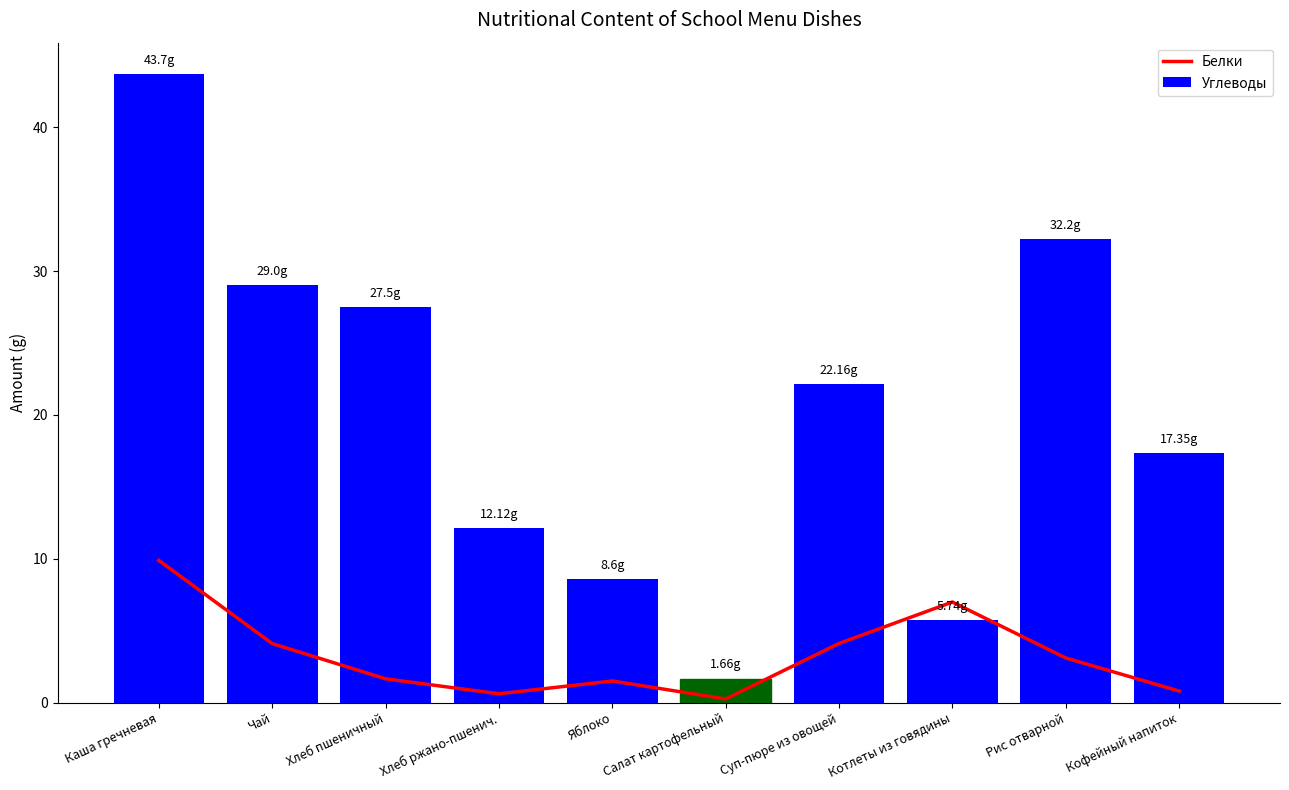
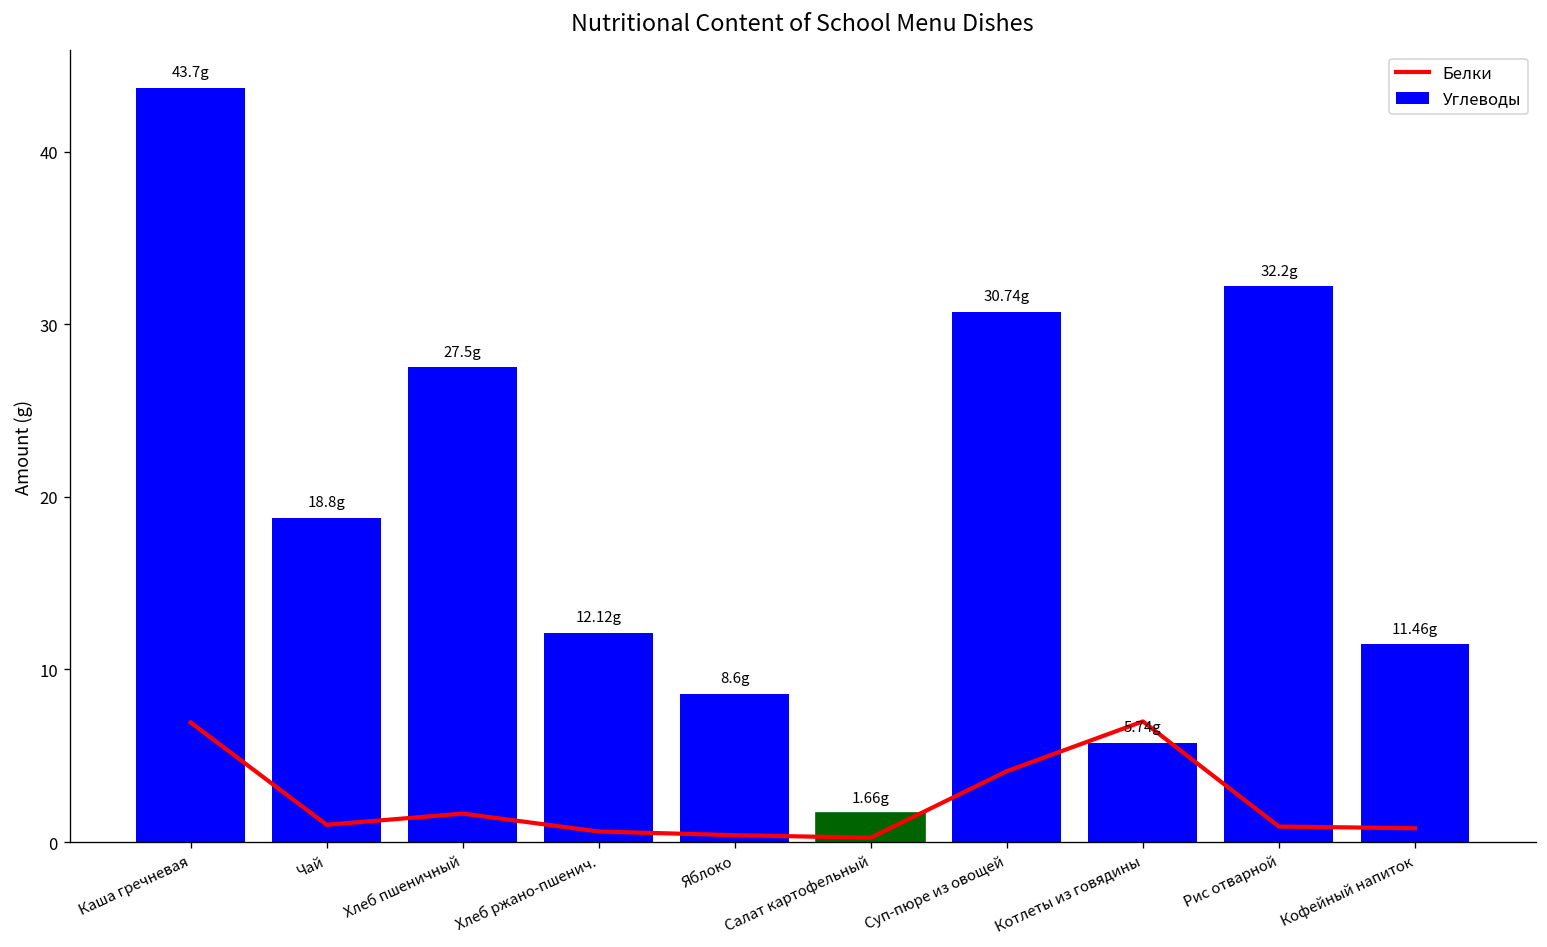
Белки, Каша гречневая: 9.9 -> 6.9
Белки, Чай: 4.1 -> 1.0
Углеводы, Чай: 29.0g -> 18.8g
Белки, Яблоко: 1.5 -> 0.4
Углеводы, Суп-пюре из овощей: 22.16g -> 30.74g
Белки, Рис отварной: 3.1 -> 0.9
Углеводы, Кофейный напиток: 17.35g -> 11.46g
